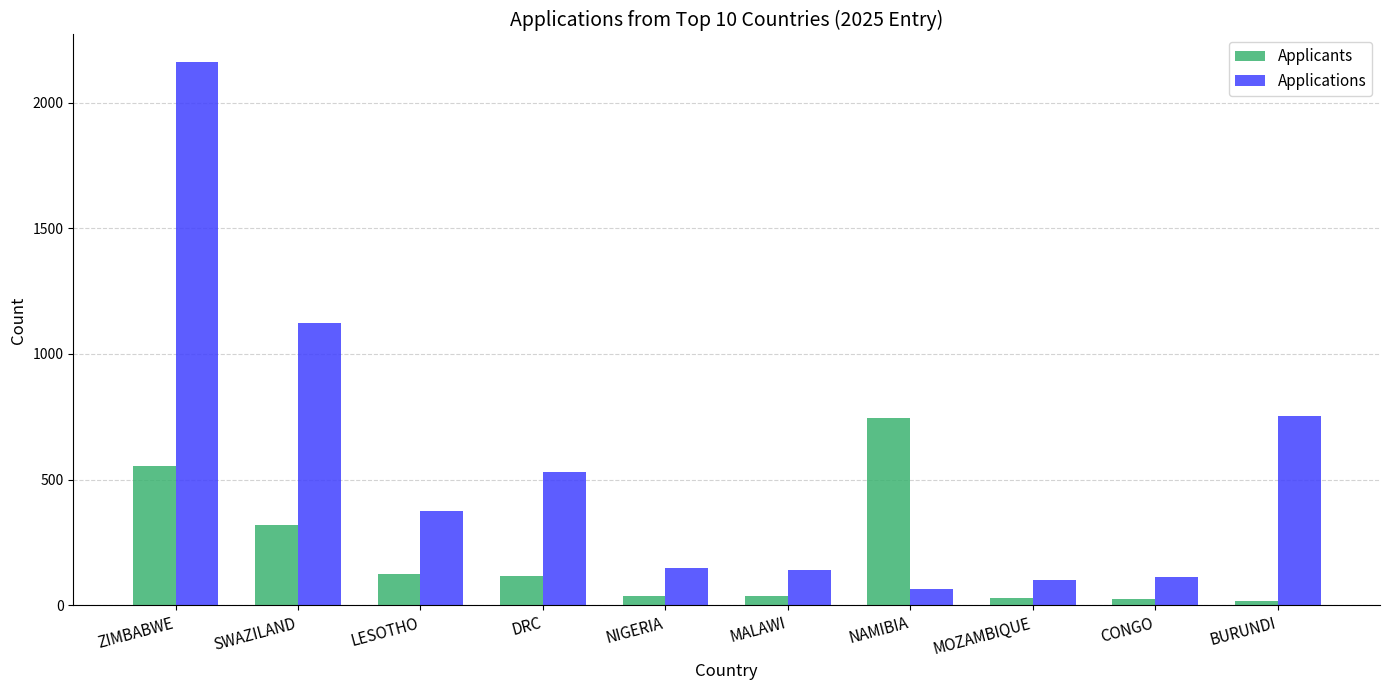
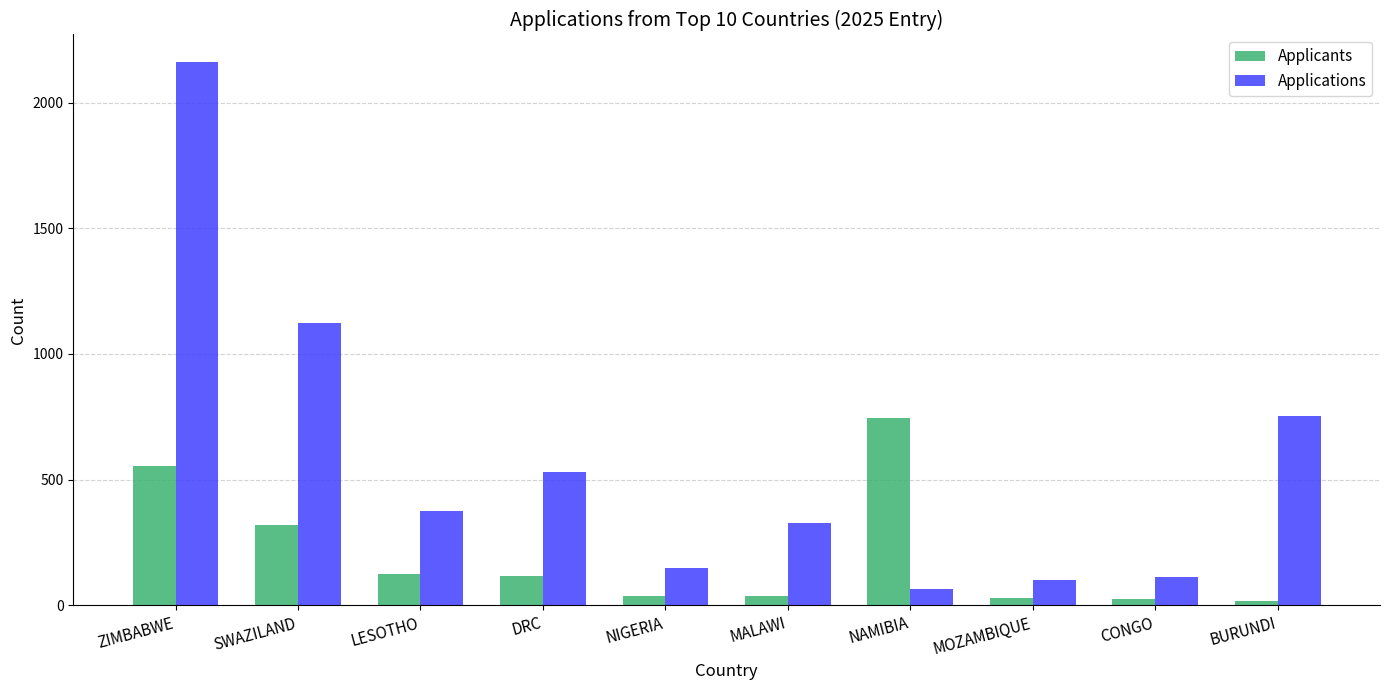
Applications, MALAWI: 140 -> 330
